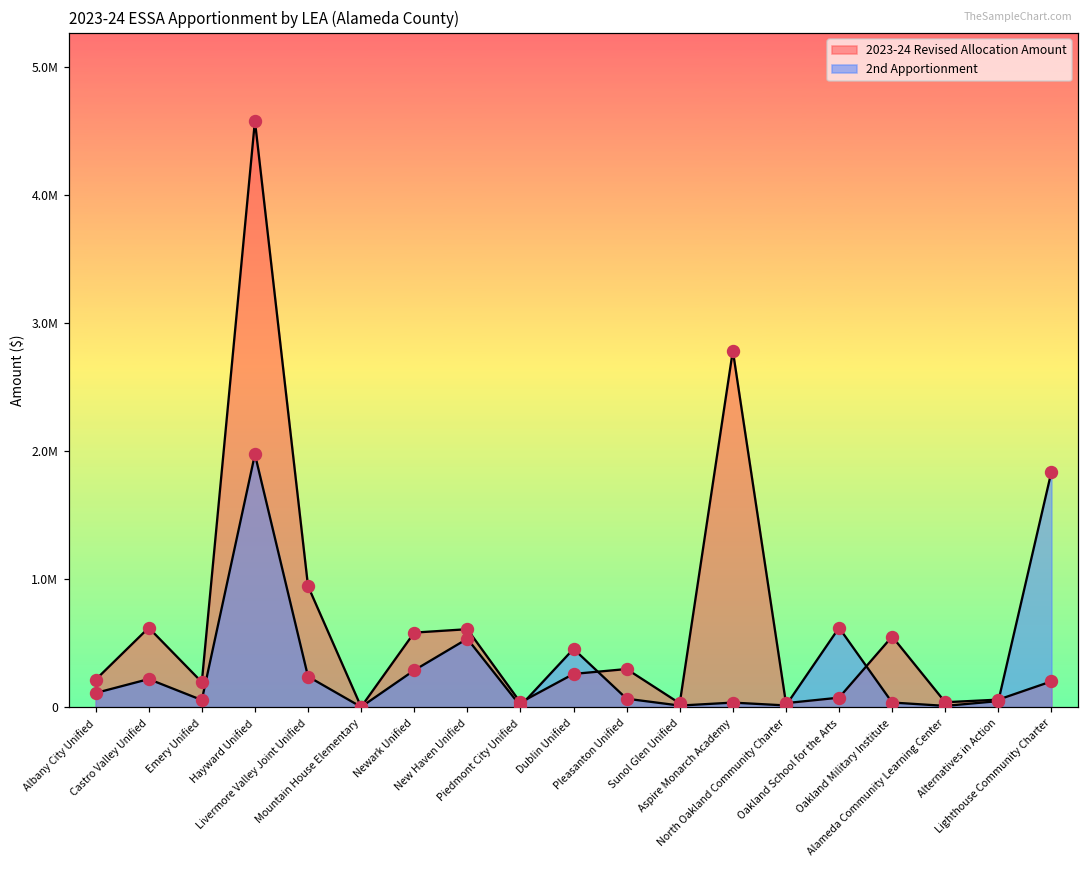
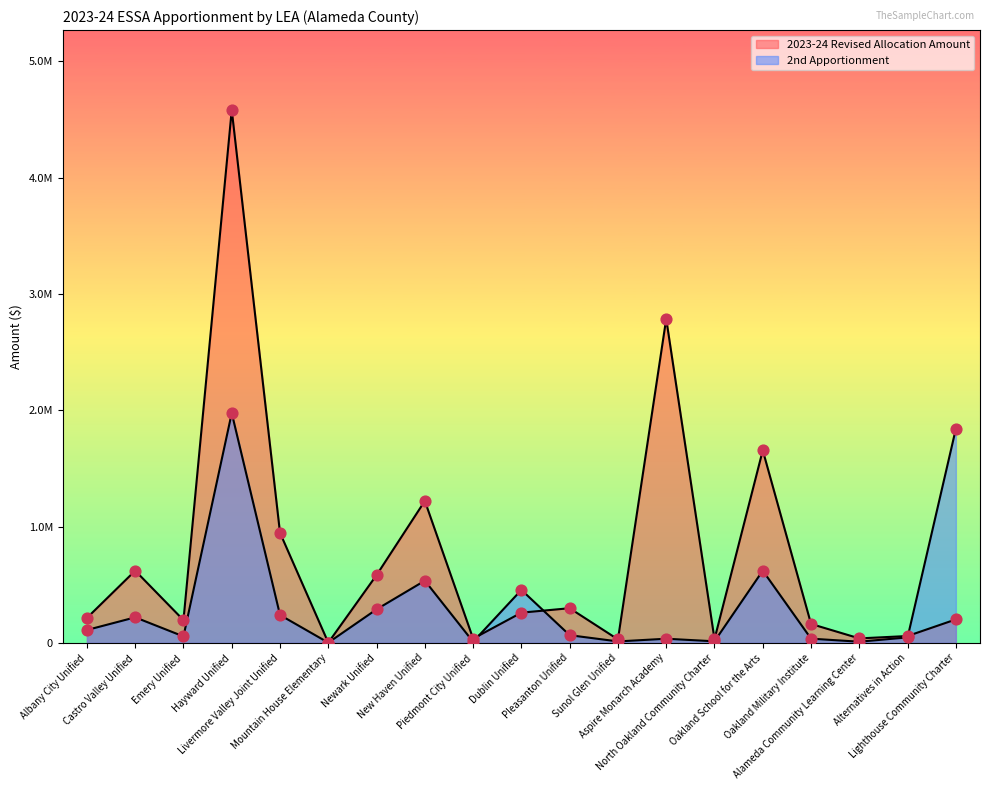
2023-24 Revised Allocation Amount, New Haven Unified: 610000 -> 1220000
2023-24 Revised Allocation Amount, Oakland School for the Arts: 70000 -> 1650000
2023-24 Revised Allocation Amount, Oakland Military Institute: 550000 -> 160000
